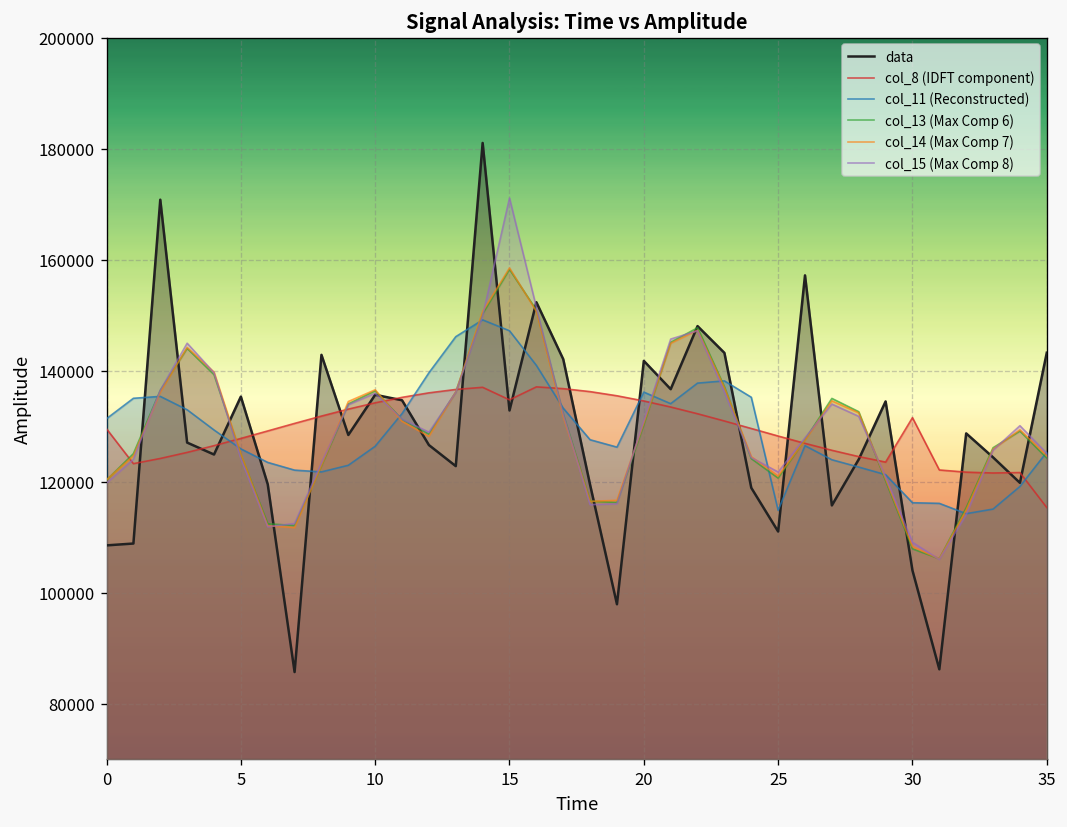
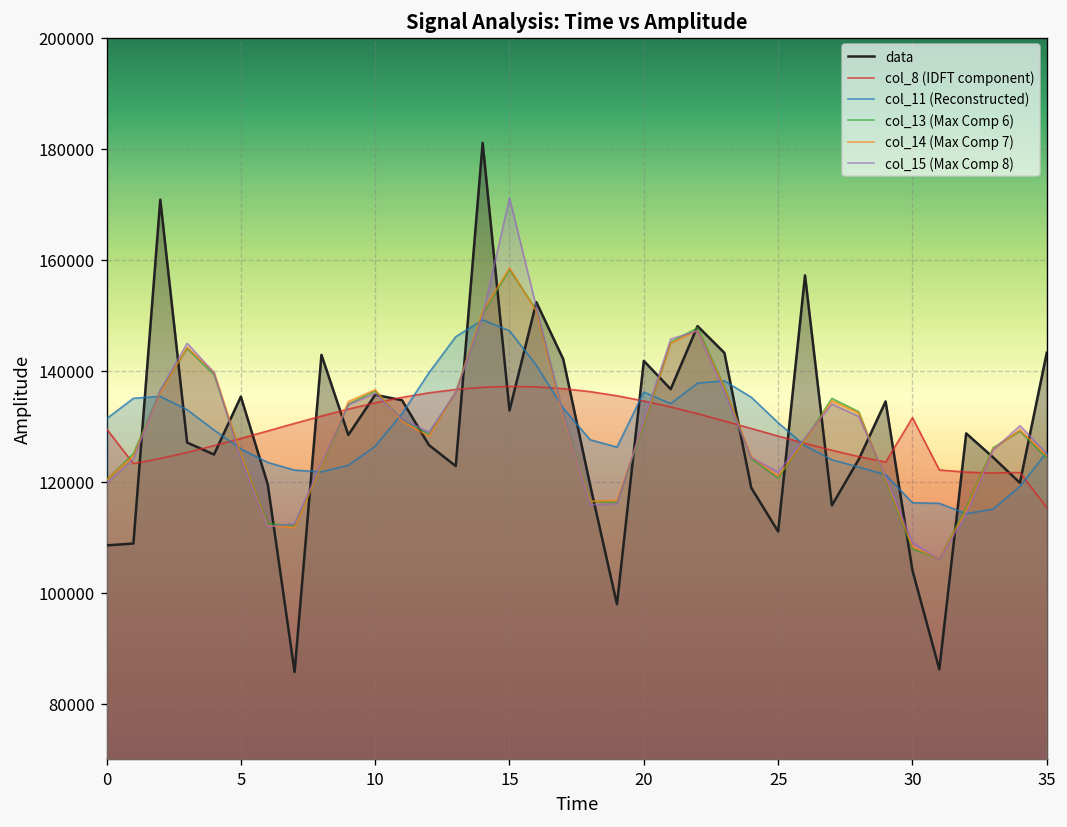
col_8 (IDFT component), 15: 135000 -> 137000
col_11 (Reconstructed), 25: 115000 -> 131000
